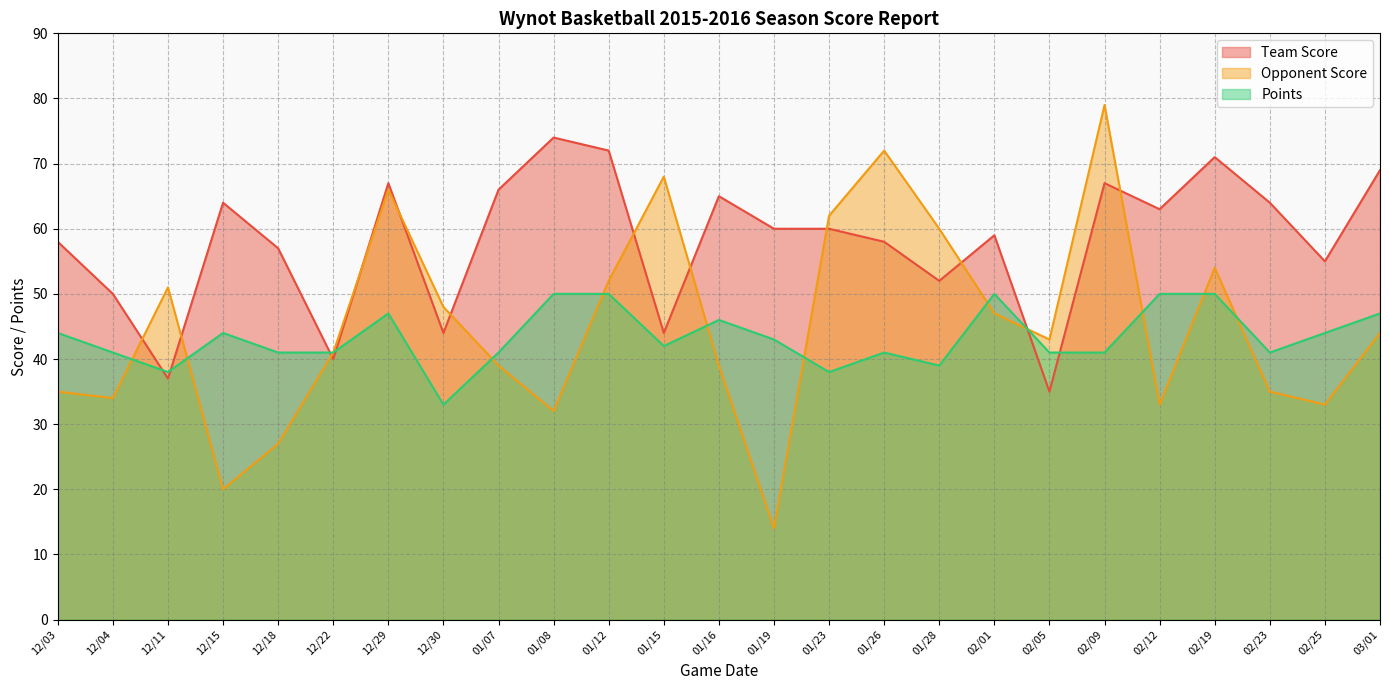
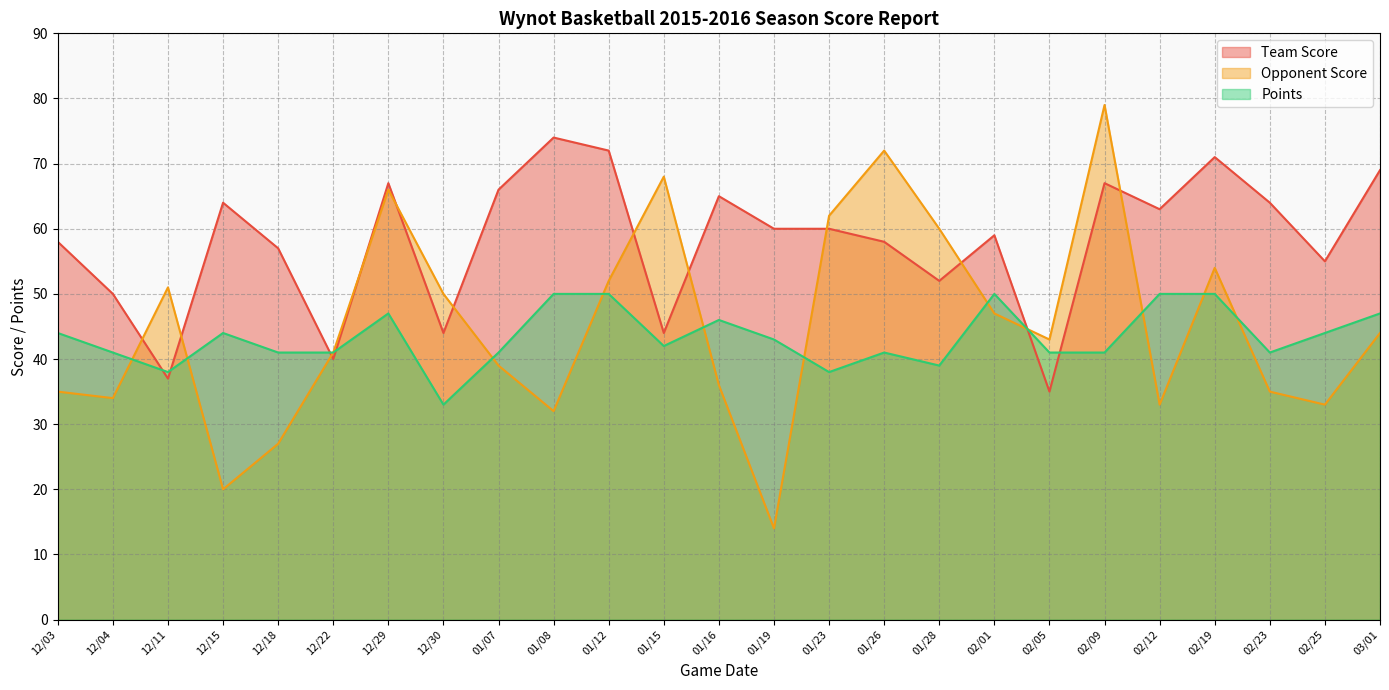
Opponent Score, 12/30: 48 -> 50
Opponent Score, 01/16: 39 -> 36
